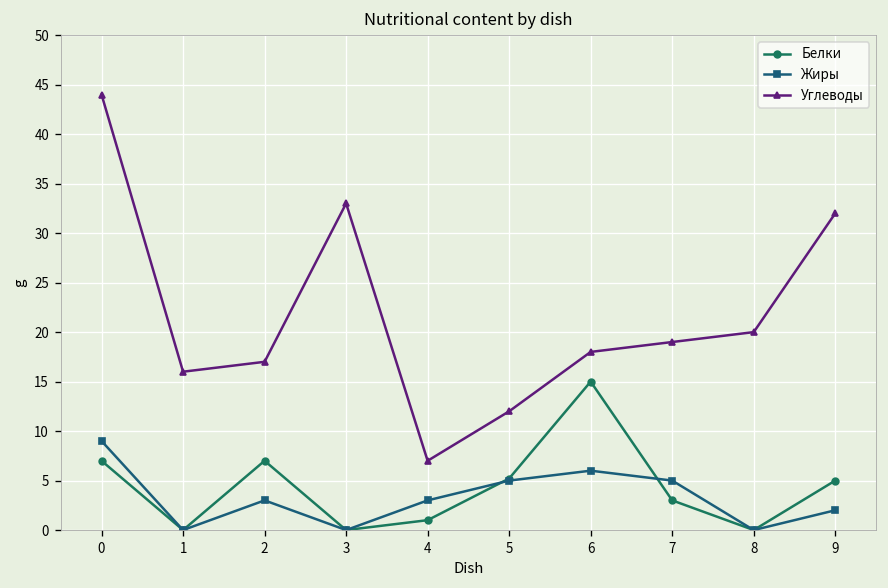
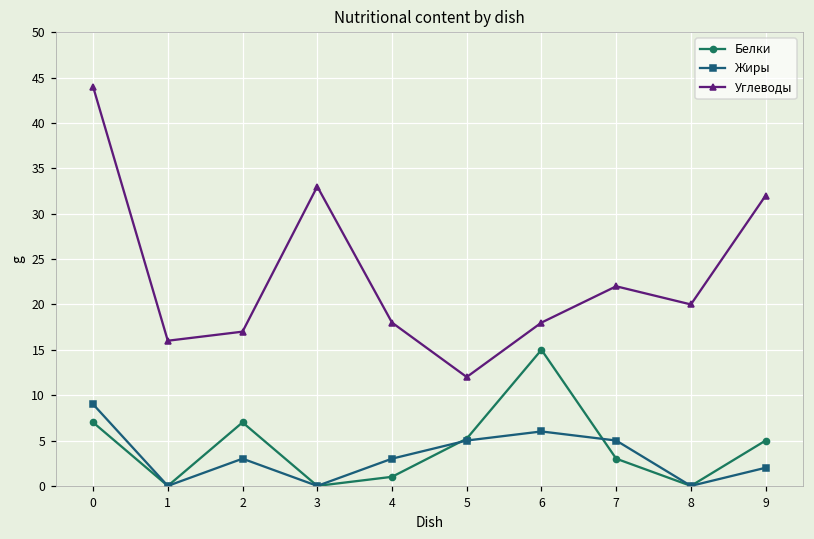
Углеводы, 4: 7 -> 18
Углеводы, 7: 19 -> 22
